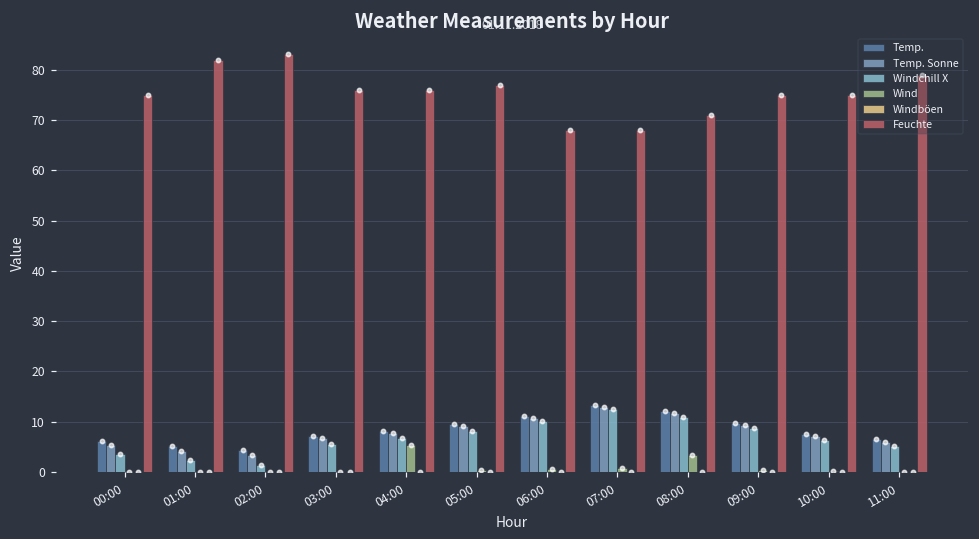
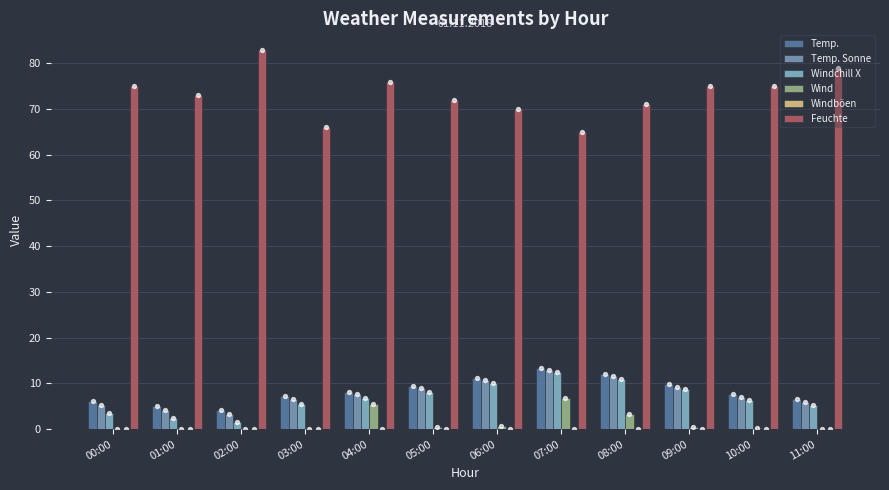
Feuchte, 01:00: 82 -> 73
Feuchte, 03:00: 76 -> 66
Feuchte, 05:00: 77 -> 72
Feuchte, 06:00: 68 -> 70
Wind, 07:00: 1 -> 7
Feuchte, 07:00: 68 -> 65
